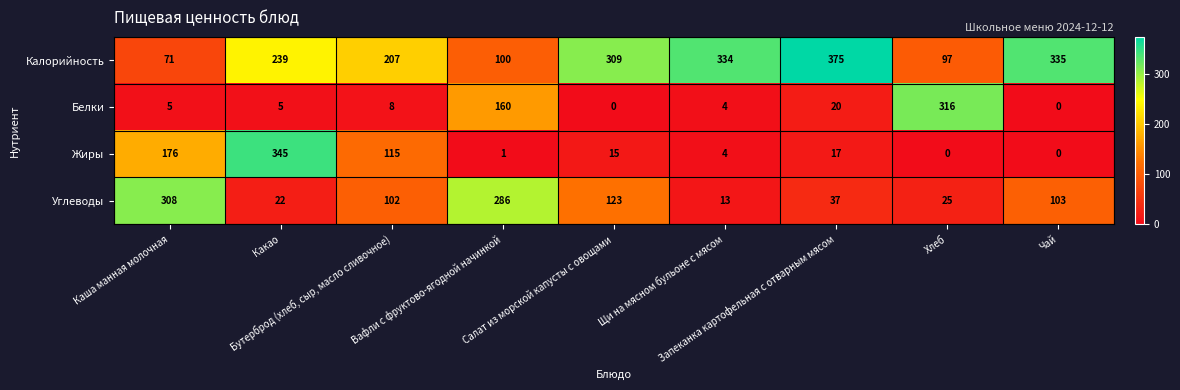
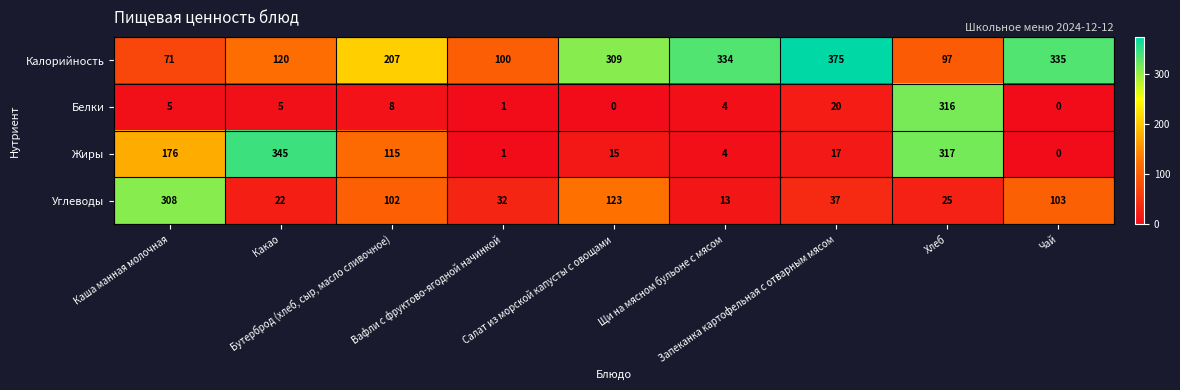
Калорийность, Какао: 239 -> 120
Белки, Вафли с фруктово-ягодной начинкой: 160 -> 1
Жиры, Хлеб: 0 -> 317
Углеводы, Вафли с фруктово-ягодной начинкой: 286 -> 32
